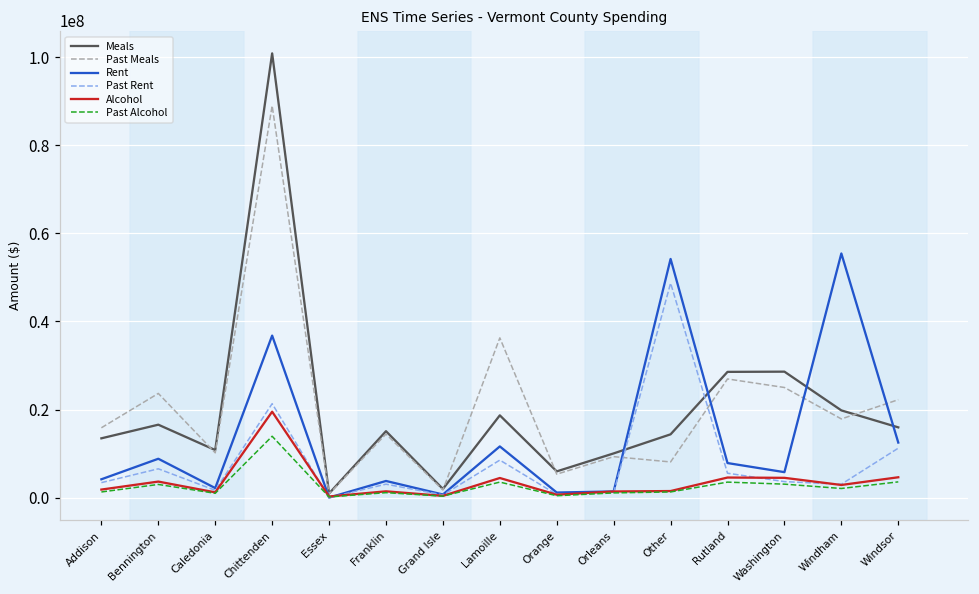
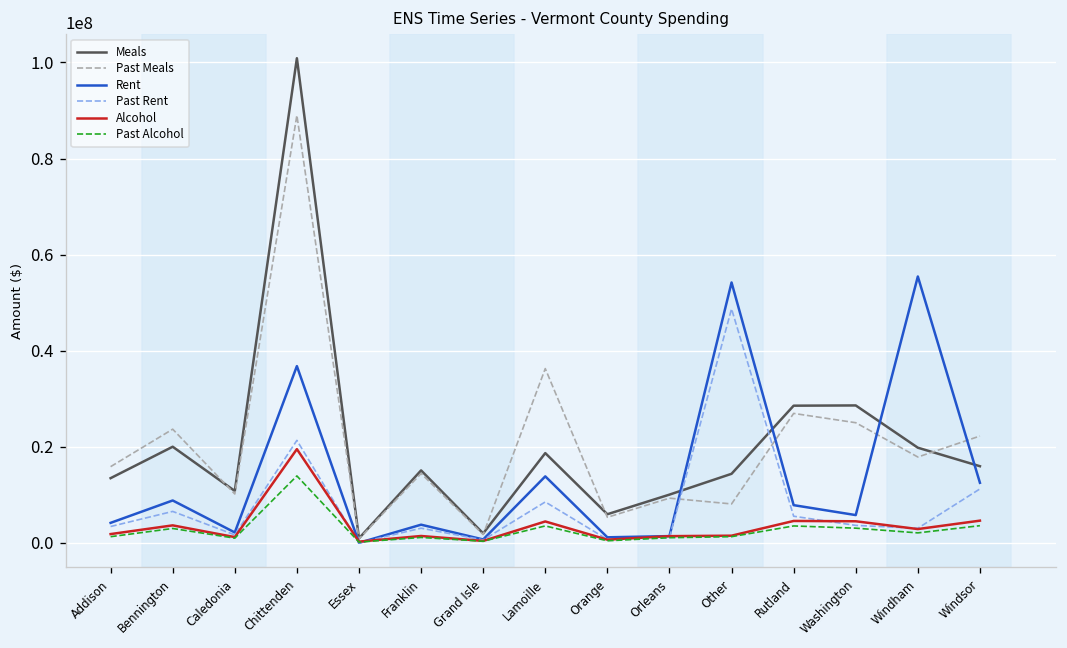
Meals, Bennington: 17000000 -> 20000000
Rent, Lamoille: 12000000 -> 14000000
